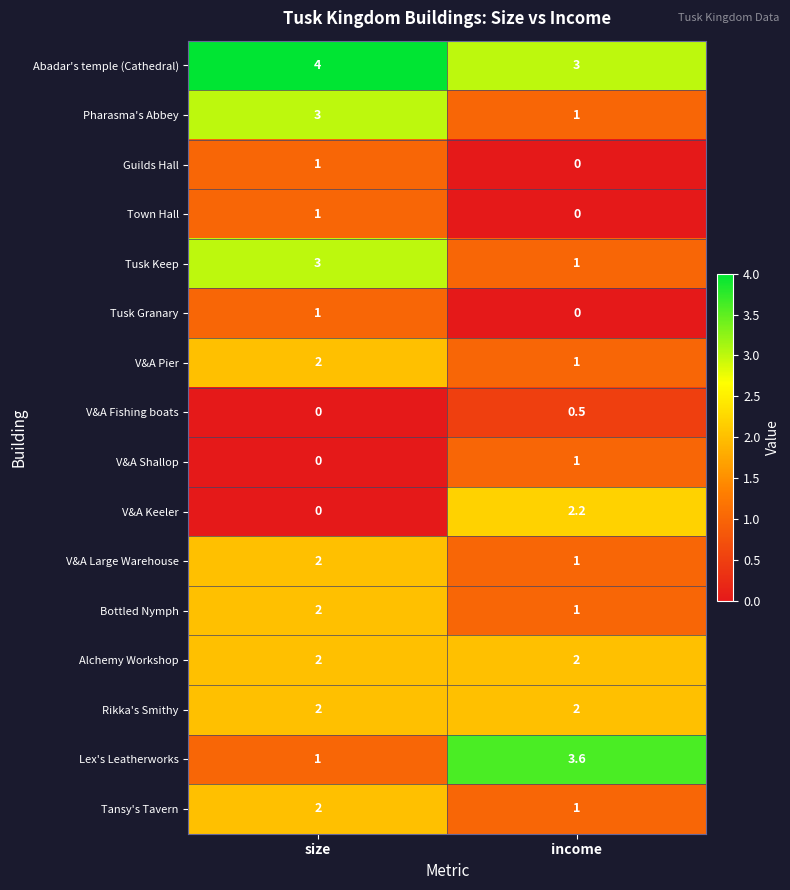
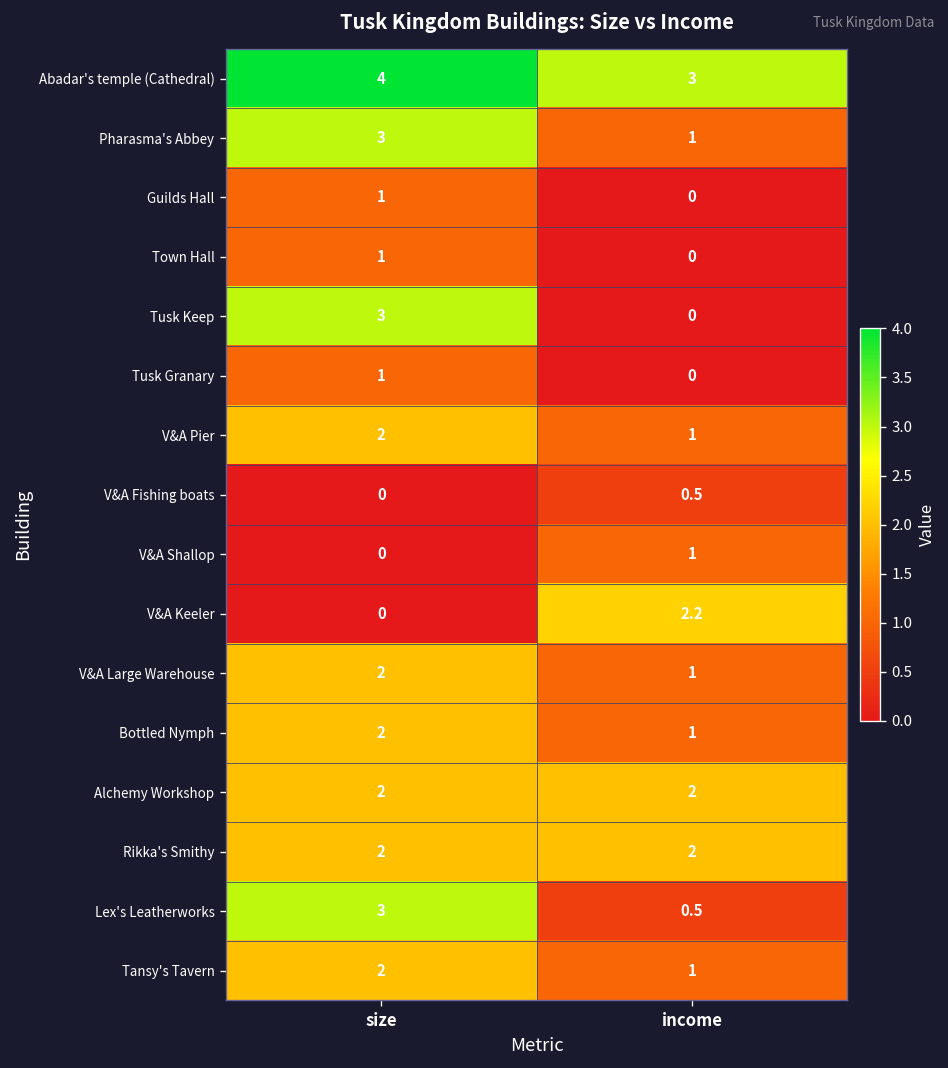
Tusk Keep, income: 1 -> 0
Lex's Leatherworks, size: 1 -> 3
Lex's Leatherworks, income: 3.6 -> 0.5
